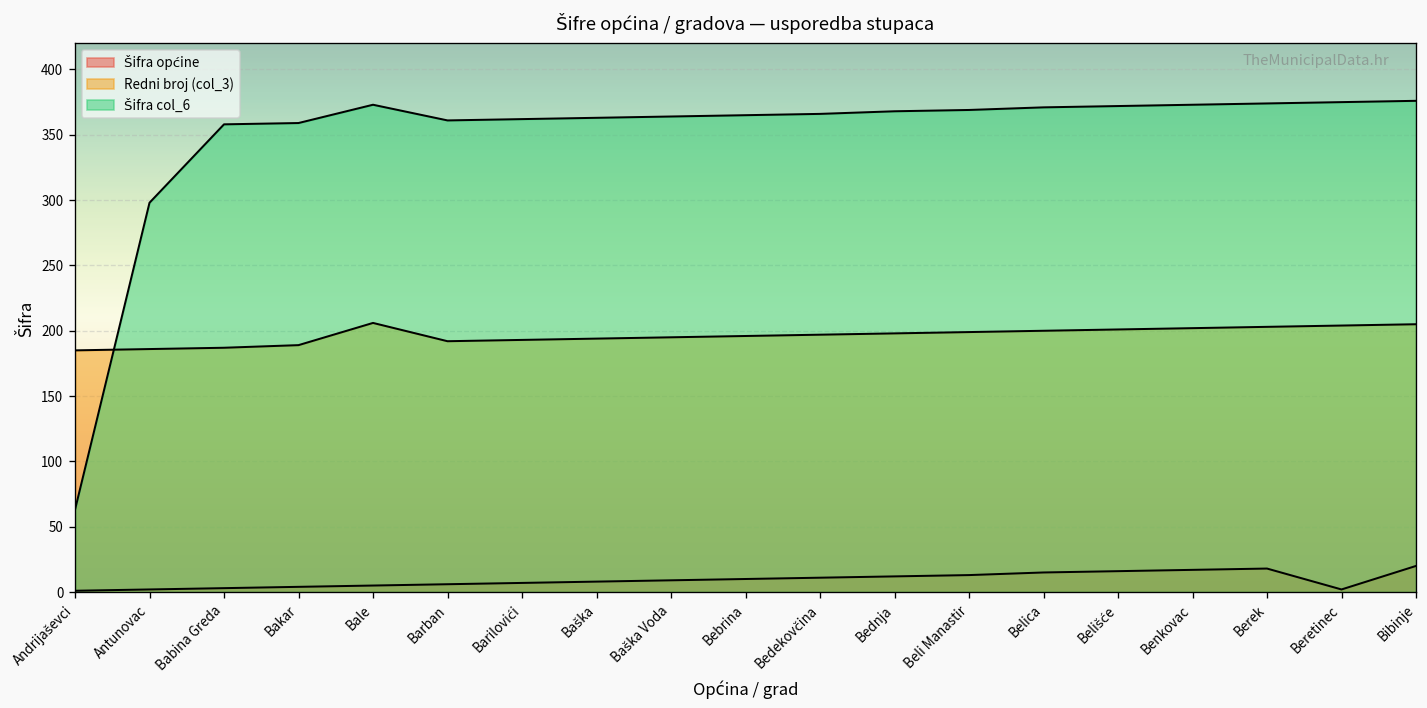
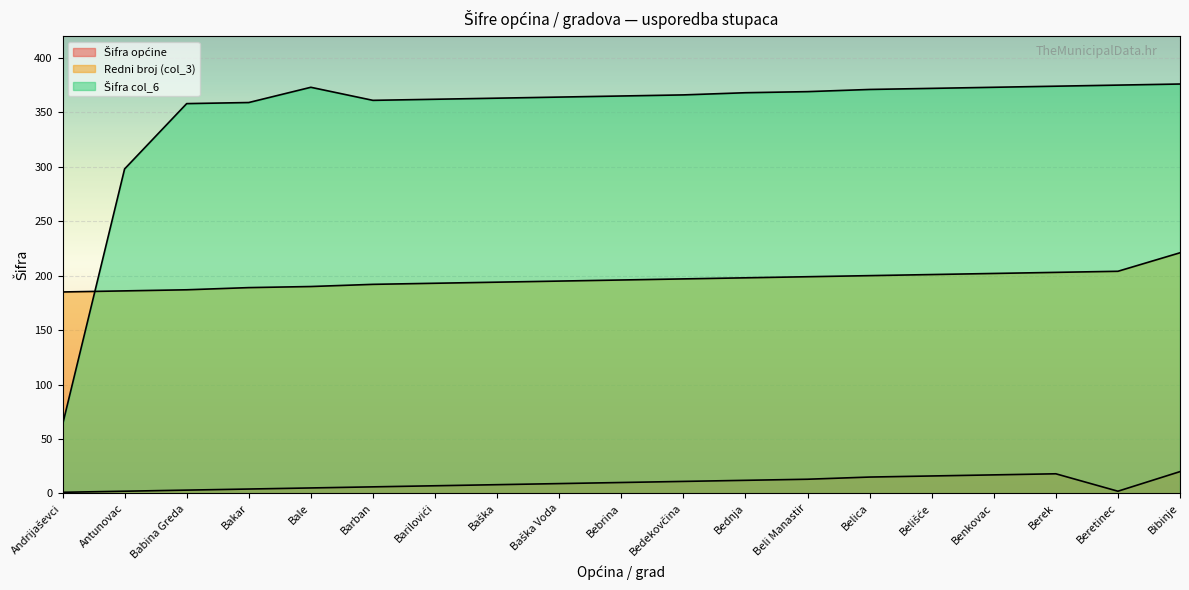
Redni broj (col_3), Bale: 206 -> 190
Redni broj (col_3), Bibinje: 205 -> 221
